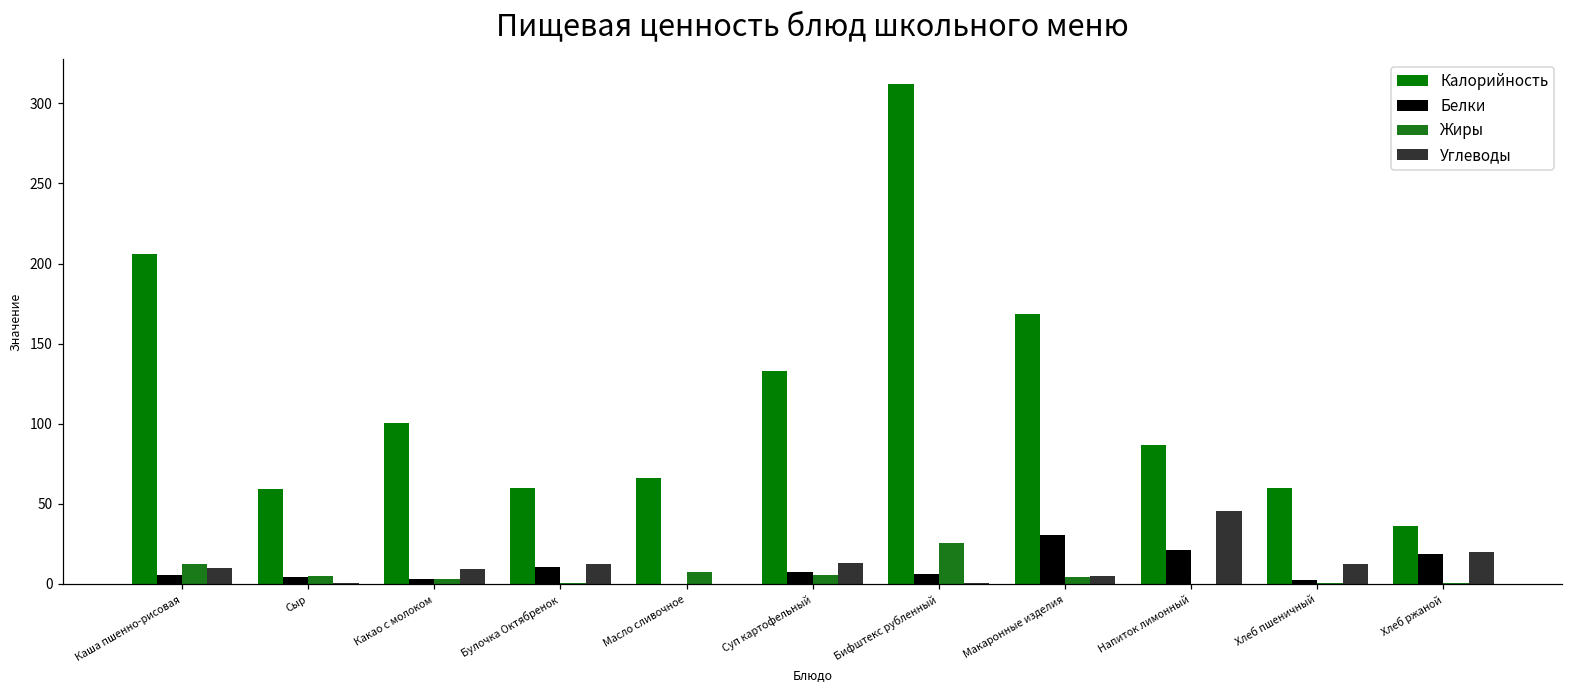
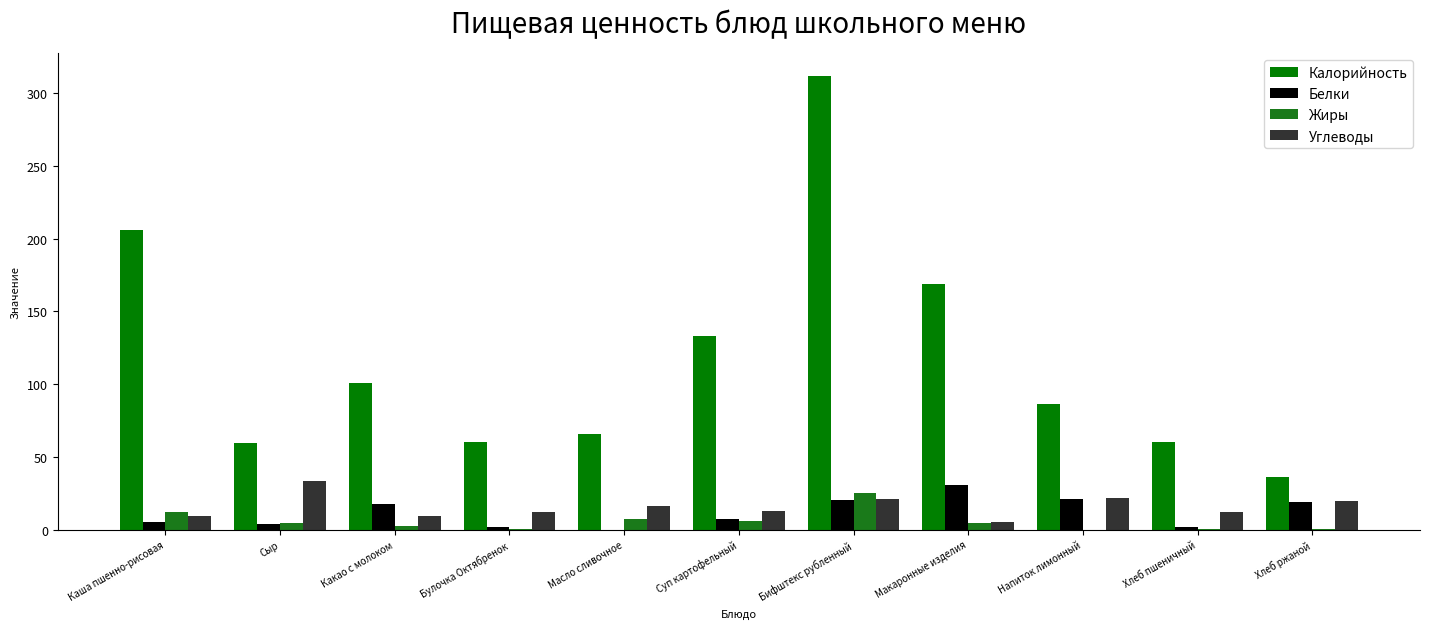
Углеводы, Сыр: 0 -> 34
Белки, Какао с молоком: 3 -> 18
Белки, Булочка Октябренок: 11 -> 2
Углеводы, Масло сливочное: 0 -> 16
Белки, Бифштекс рубленный: 6 -> 21
Углеводы, Бифштекс рубленный: 0 -> 21
Углеводы, Напиток лимонный: 45 -> 22
